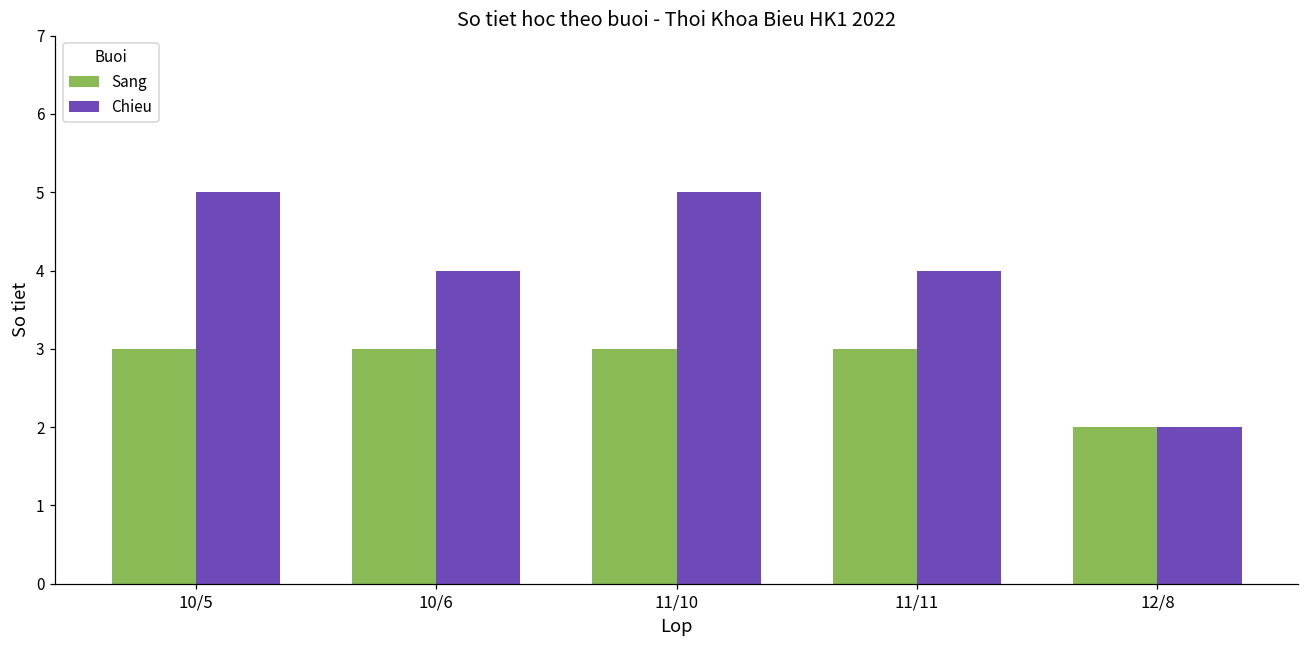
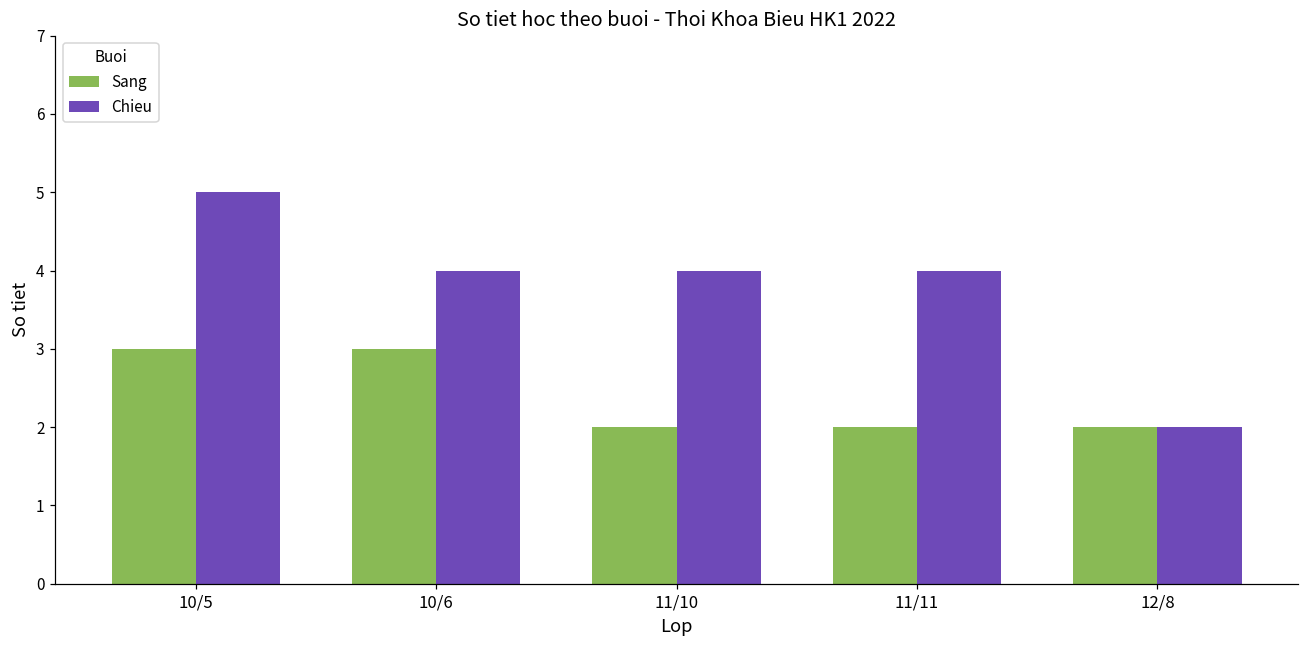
Sang, 11/10: 3 -> 2
Chieu, 11/10: 5 -> 4
Sang, 11/11: 3 -> 2
